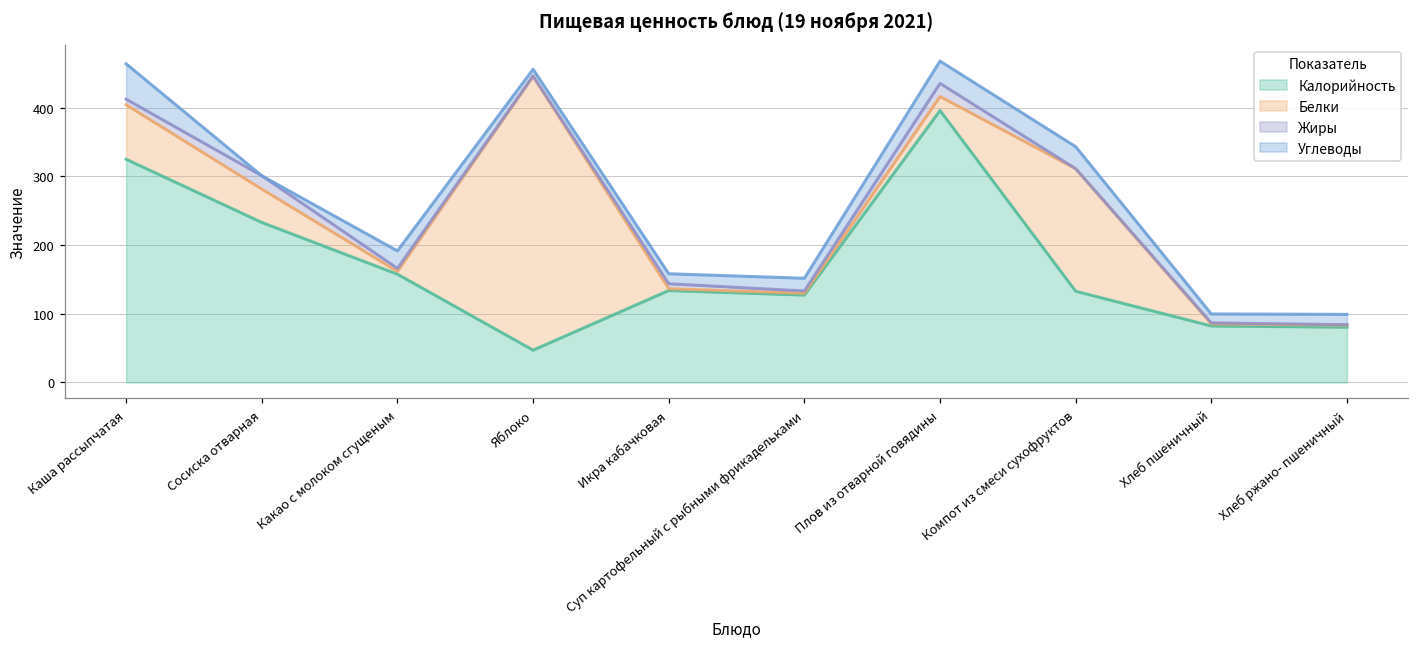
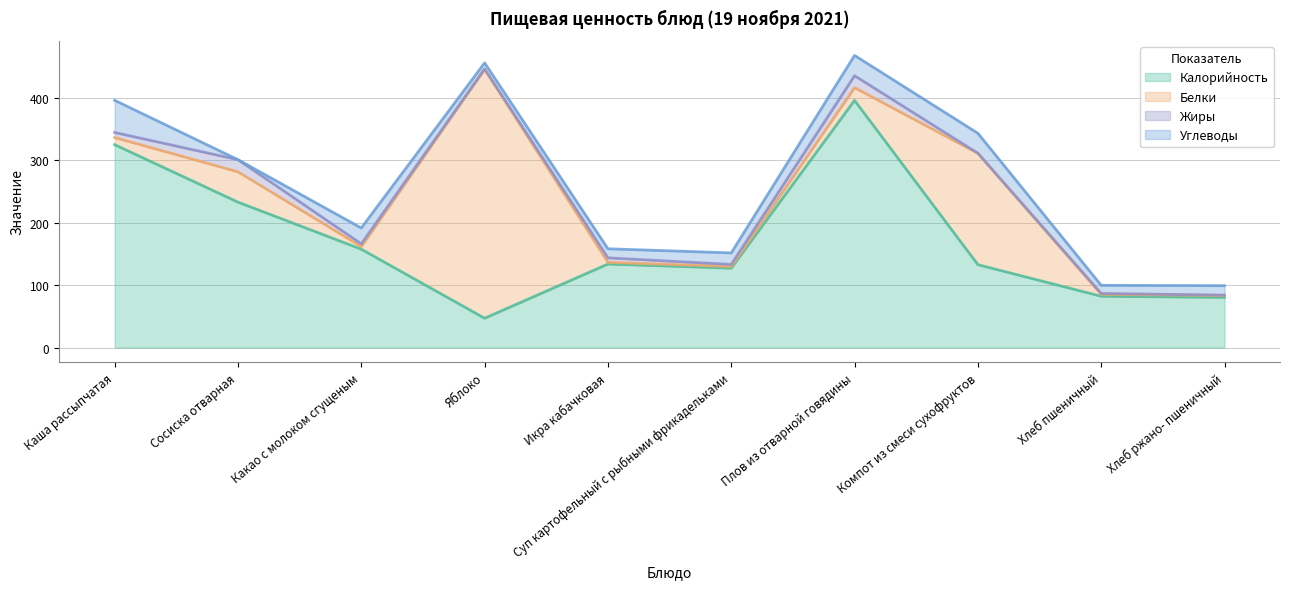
Белки, Каша рассыпчатая: 80 -> 10
